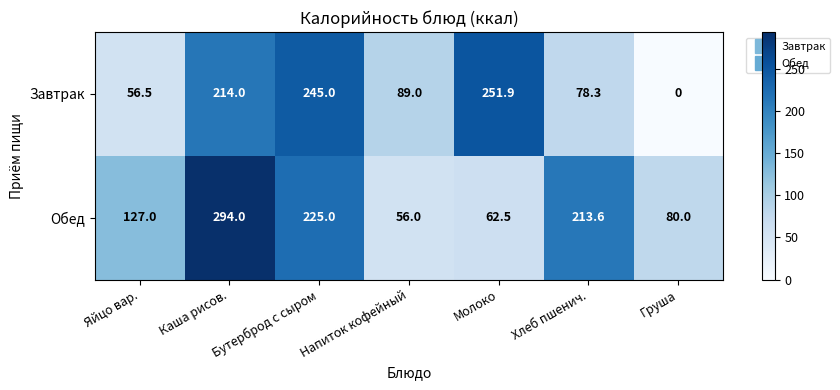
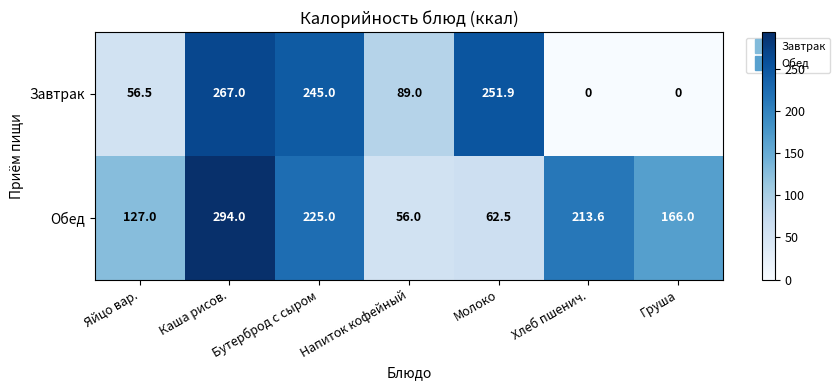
Завтрак, Каша рисов.: 214.0 -> 267.0
Завтрак, Хлеб пшенич.: 78.3 -> 0
Обед, Груша: 80.0 -> 166.0
